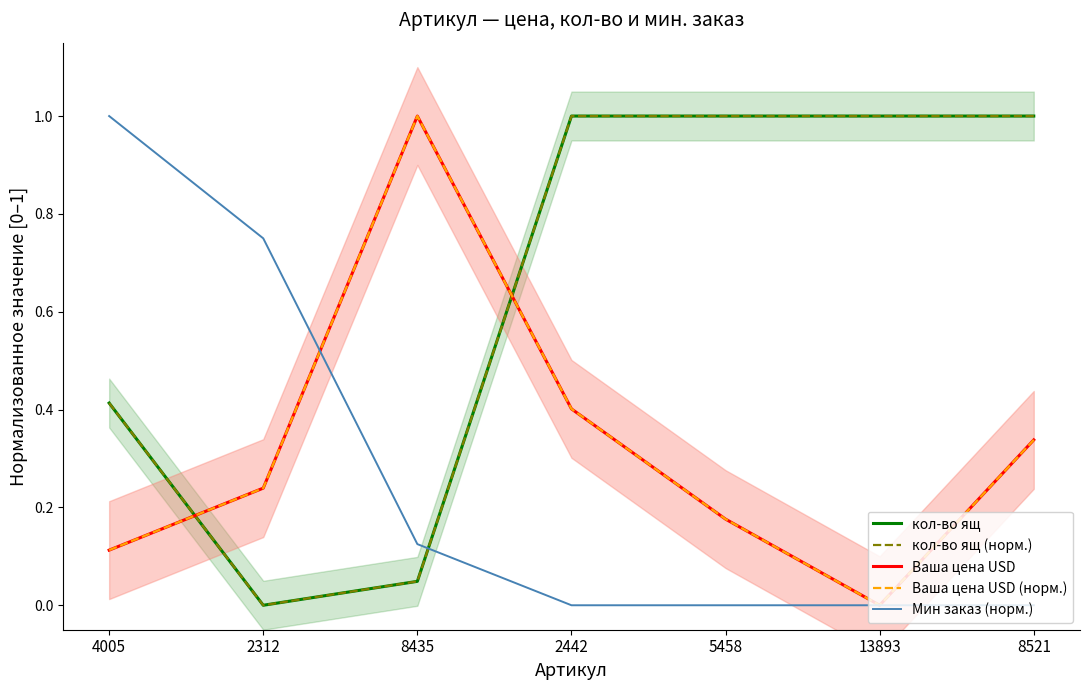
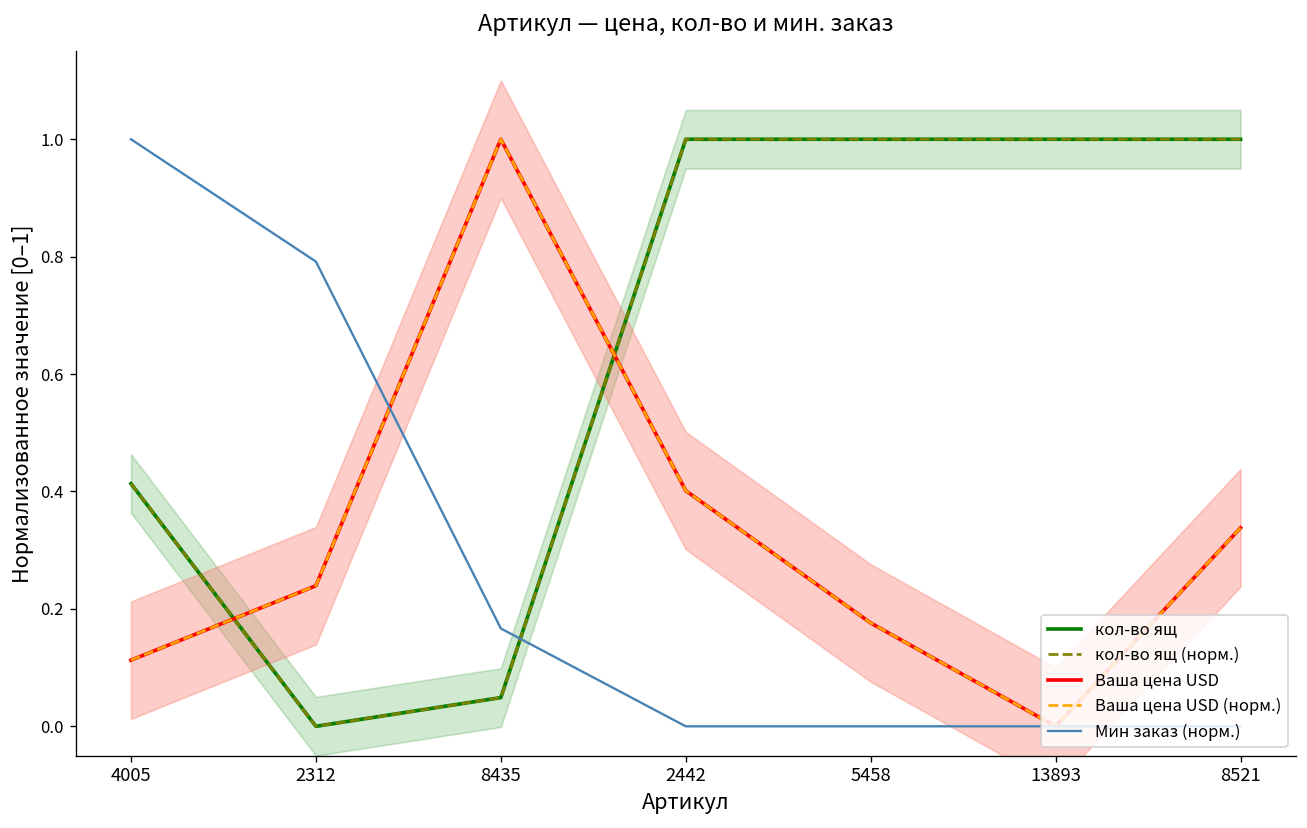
Мин заказ (норм.), 2312: 0.75 -> 0.79
Мин заказ (норм.), 8435: 0.13 -> 0.17
